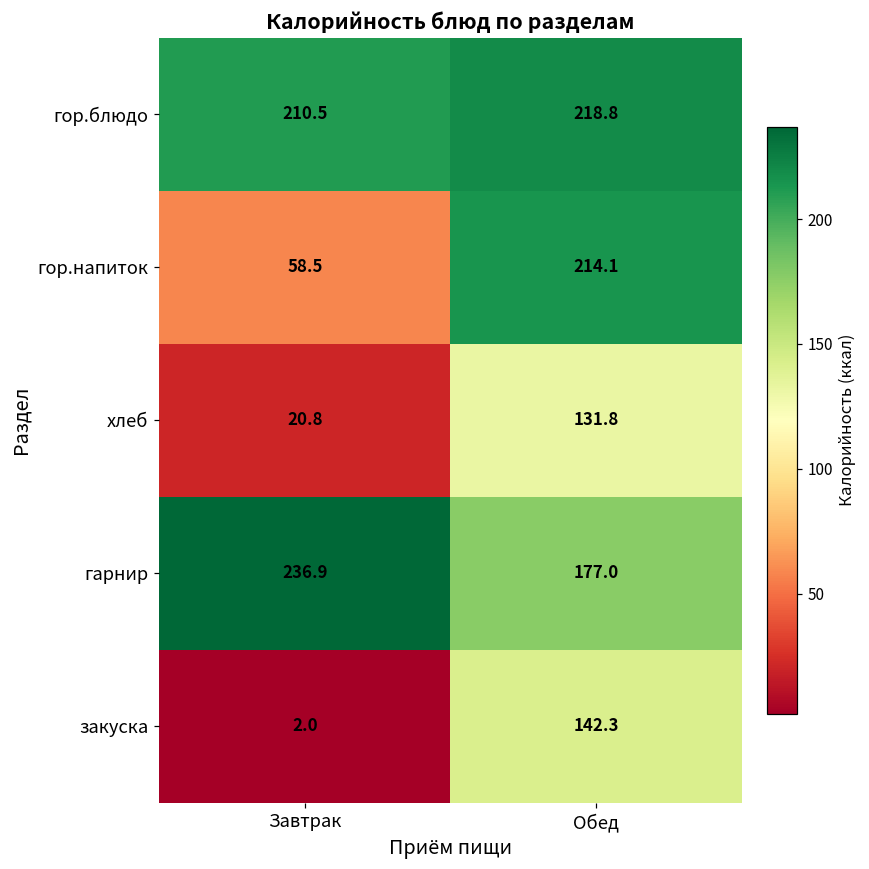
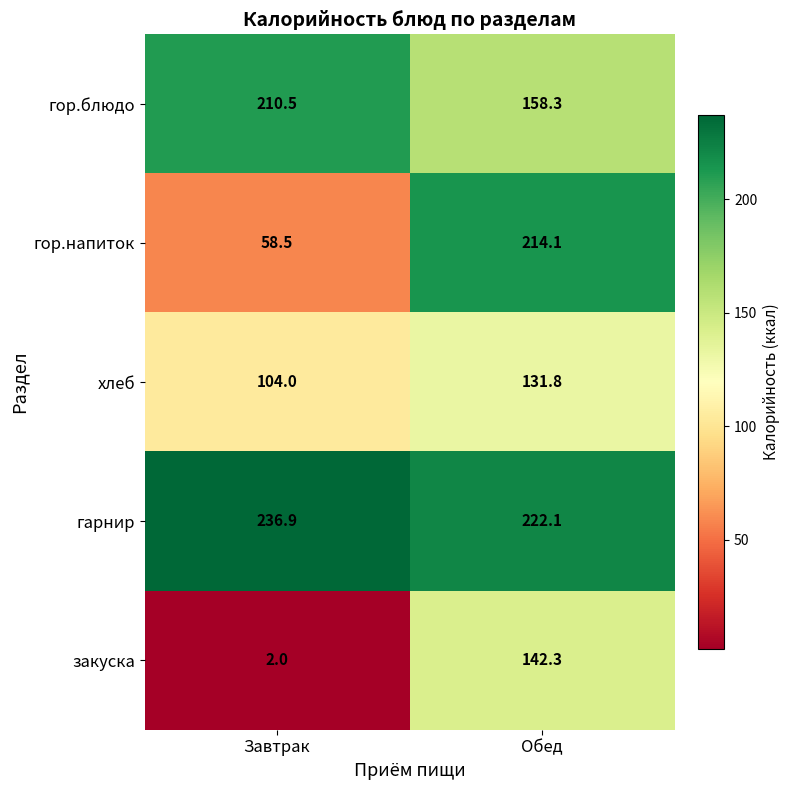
гор.блюдо, Обед: 218.8 -> 158.3
хлеб, Завтрак: 20.8 -> 104.0
гарнир, Обед: 177.0 -> 222.1
